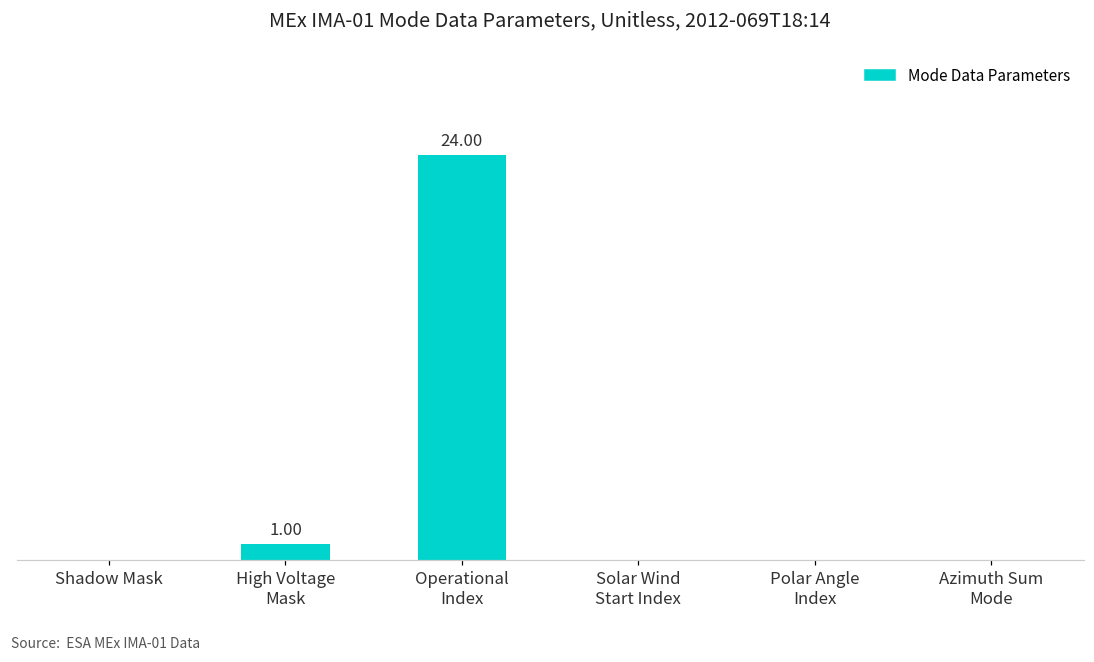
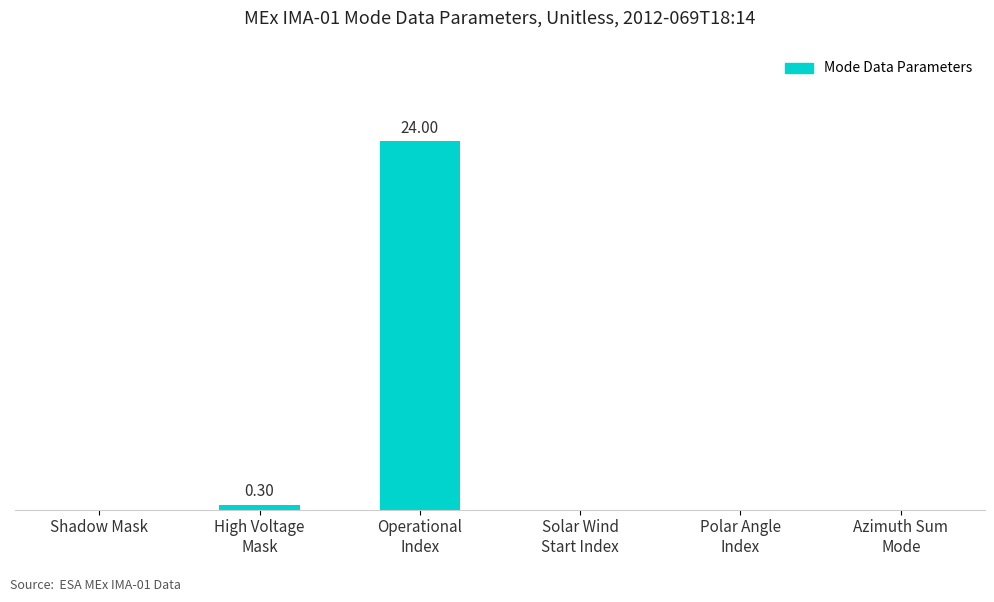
High Voltage Mask: 1.00 -> 0.30
